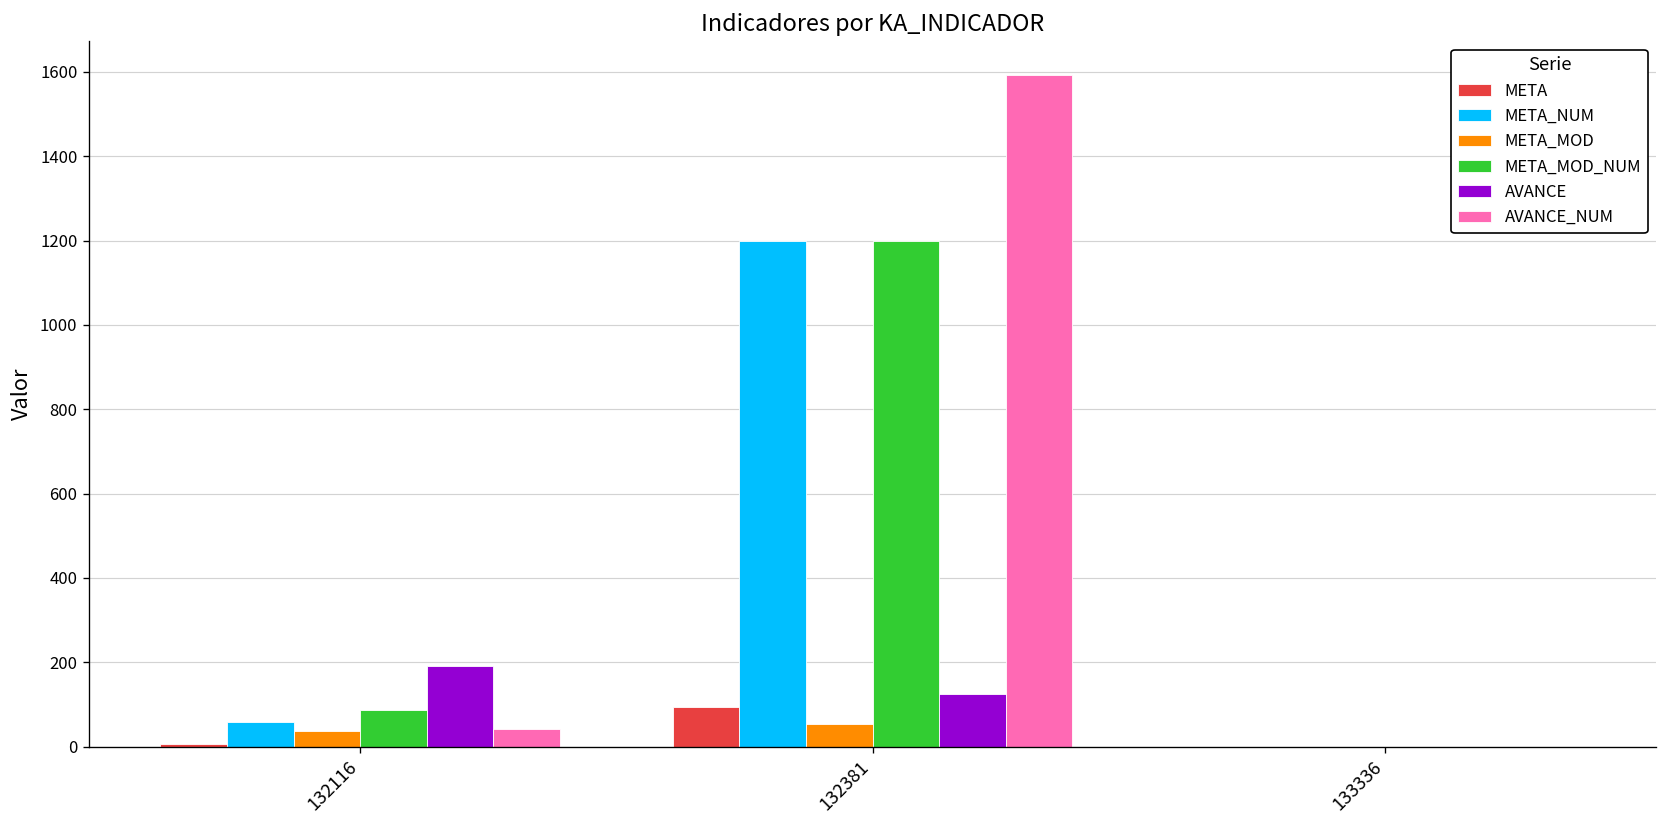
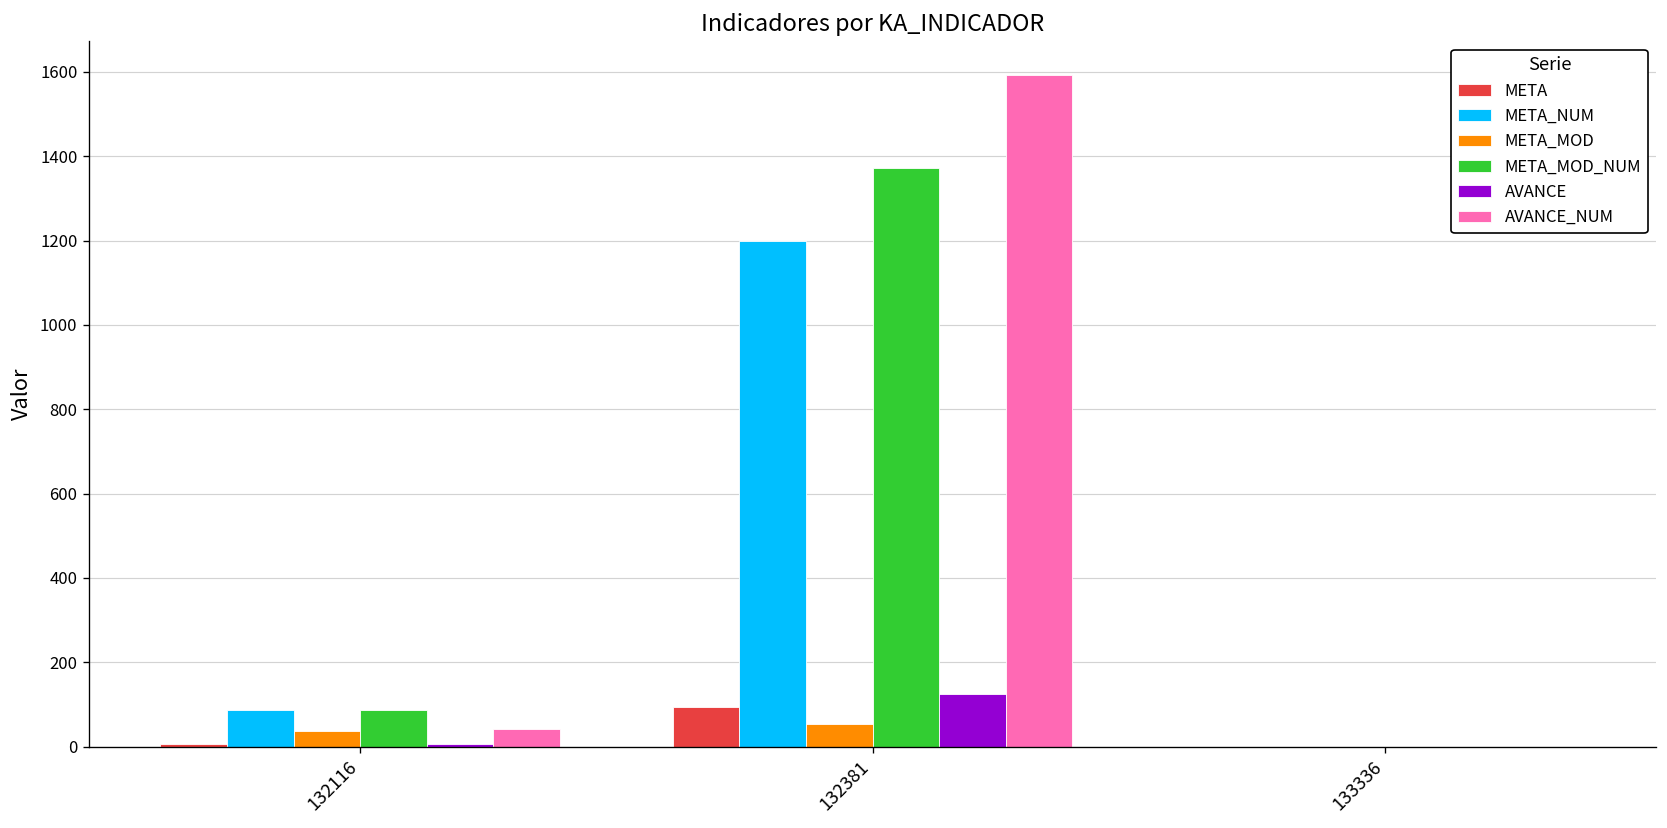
META_NUM, 132116: 60 -> 90
AVANCE, 132116: 190 -> 10
META_MOD_NUM, 132381: 1200 -> 1370
